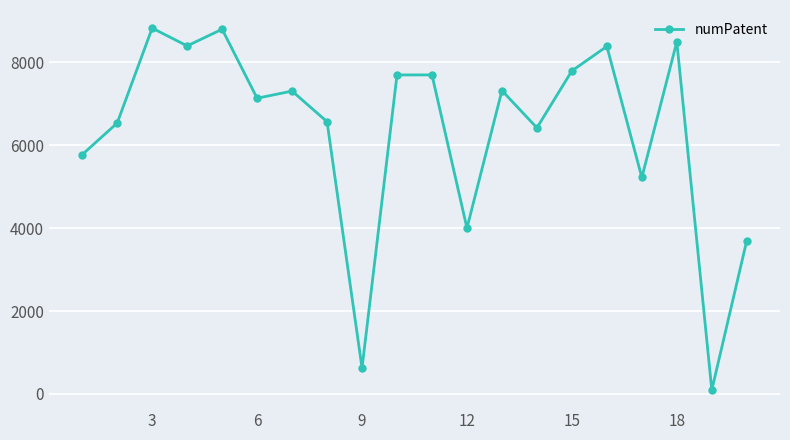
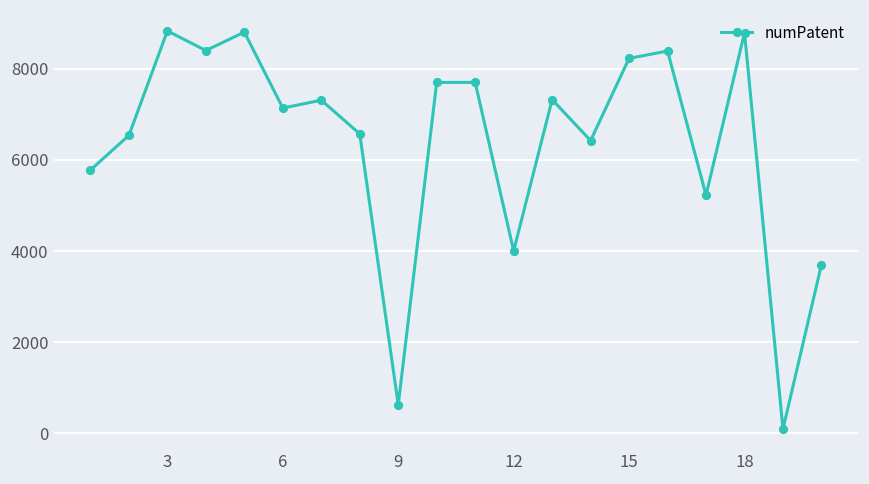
15: 7800 -> 8200
18: 8500 -> 8800
